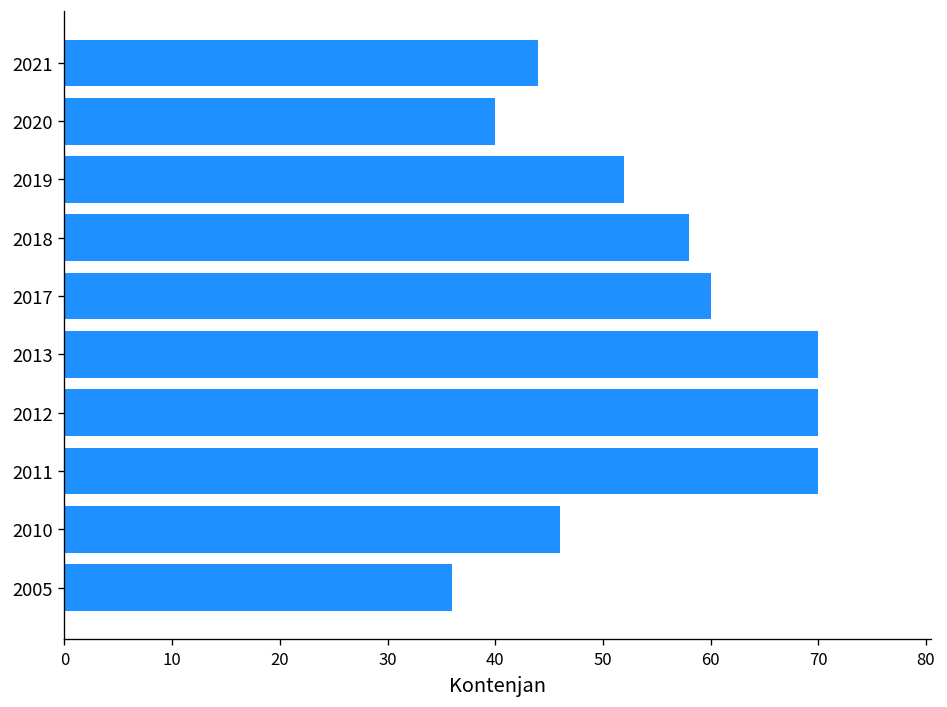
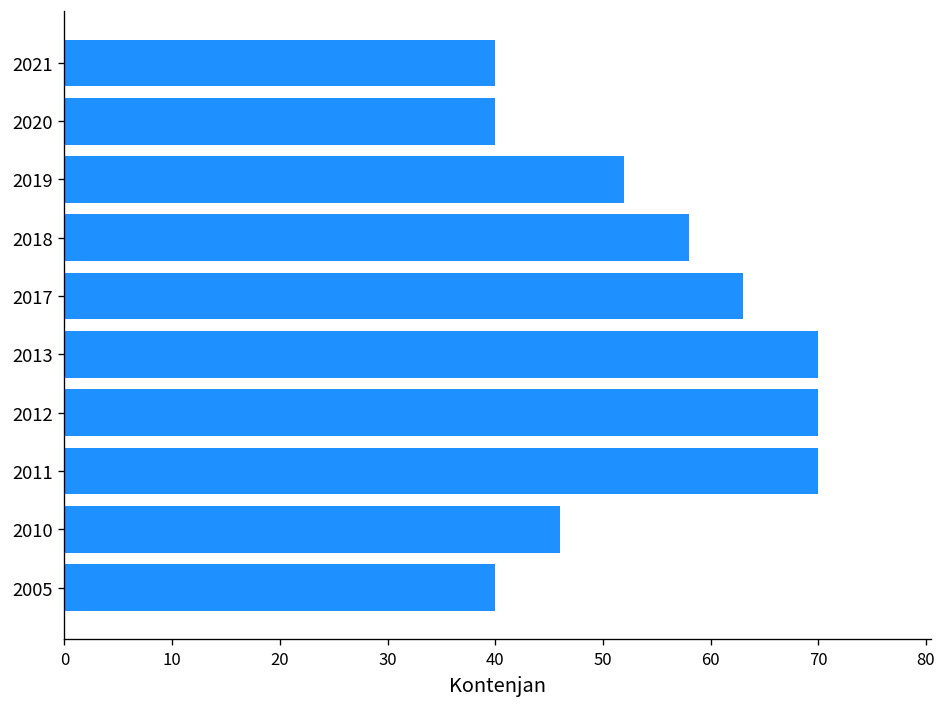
2021: 44 -> 40
2017: 60 -> 63
2005: 36 -> 40
